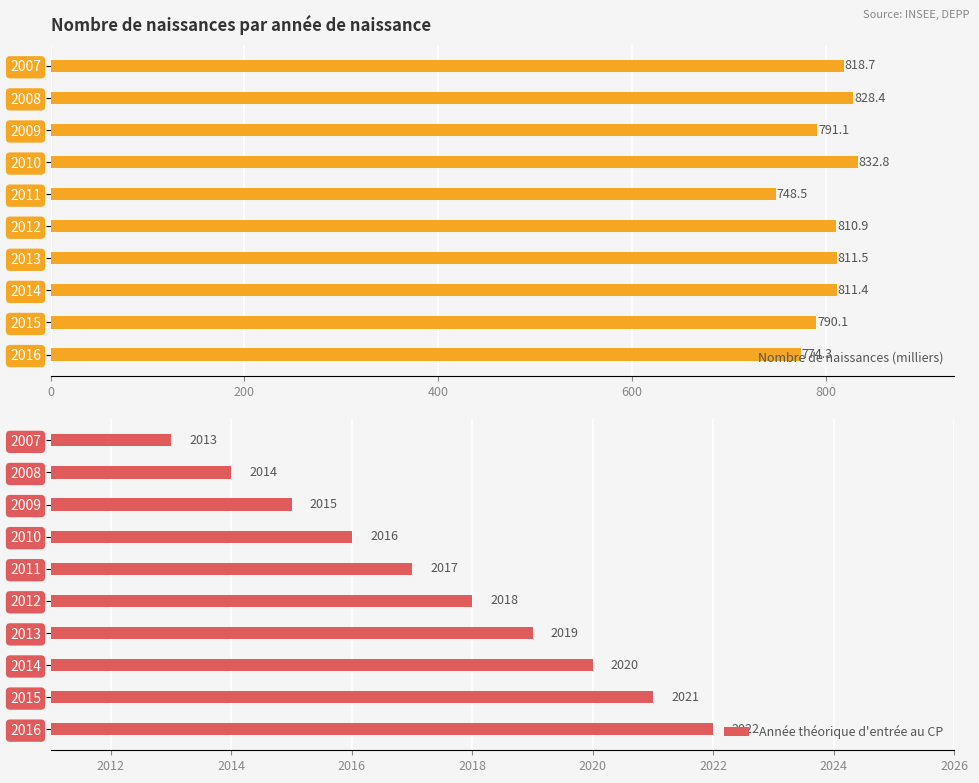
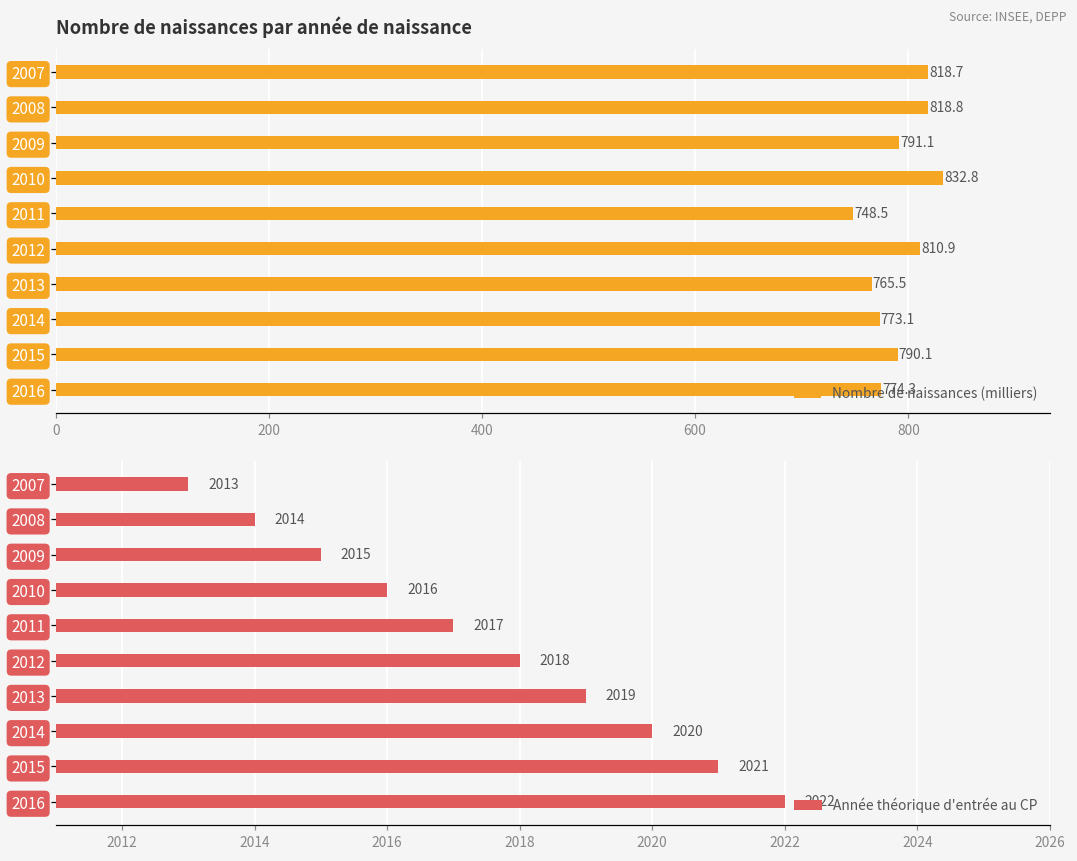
Nombre de naissances par année de naissance, 2008: 828.4 -> 818.8
Nombre de naissances par année de naissance, 2013: 811.5 -> 765.5
Nombre de naissances par année de naissance, 2014: 811.4 -> 773.1
